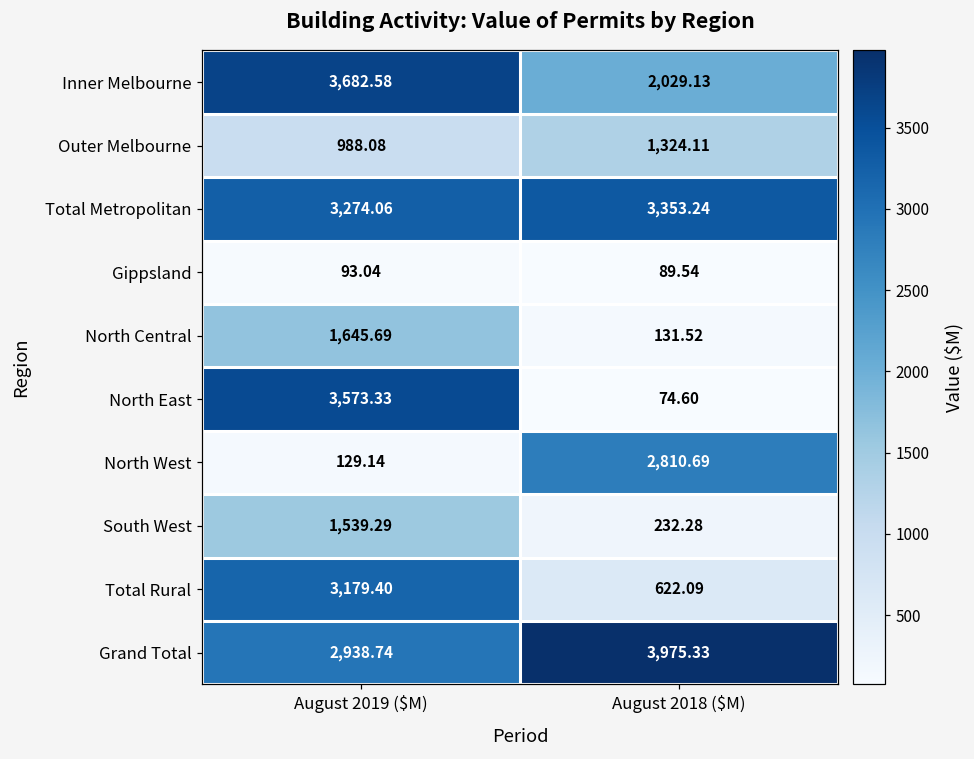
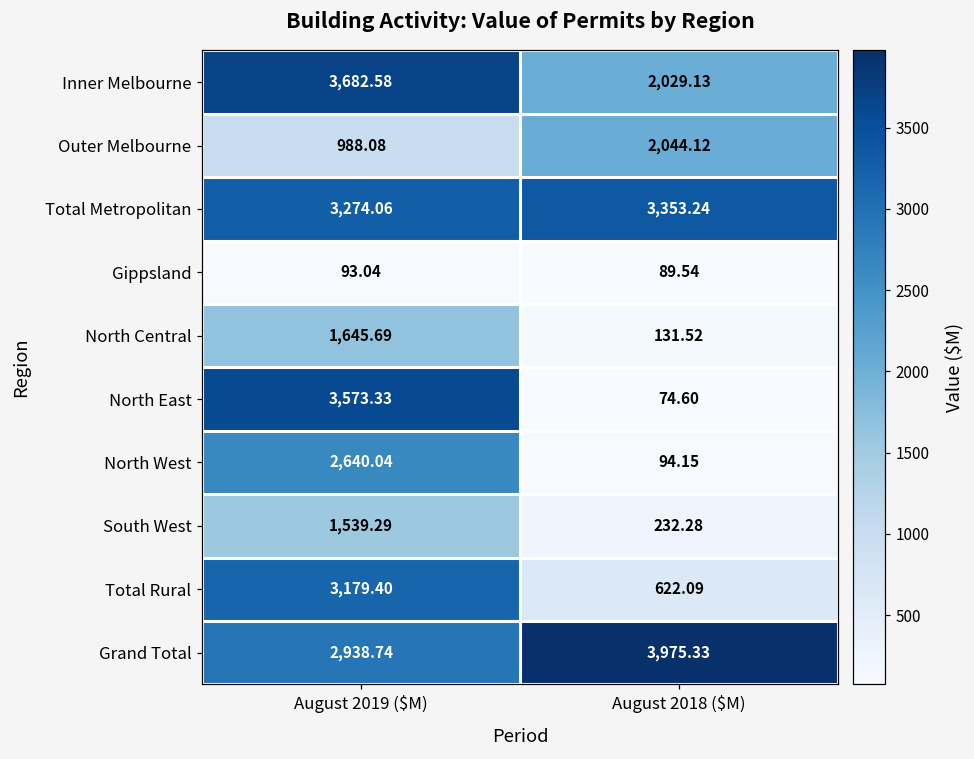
Outer Melbourne, August 2018 ($M): 1,324.11 -> 2,044.12
North West, August 2019 ($M): 129.14 -> 2,640.04
North West, August 2018 ($M): 2,810.69 -> 94.15
